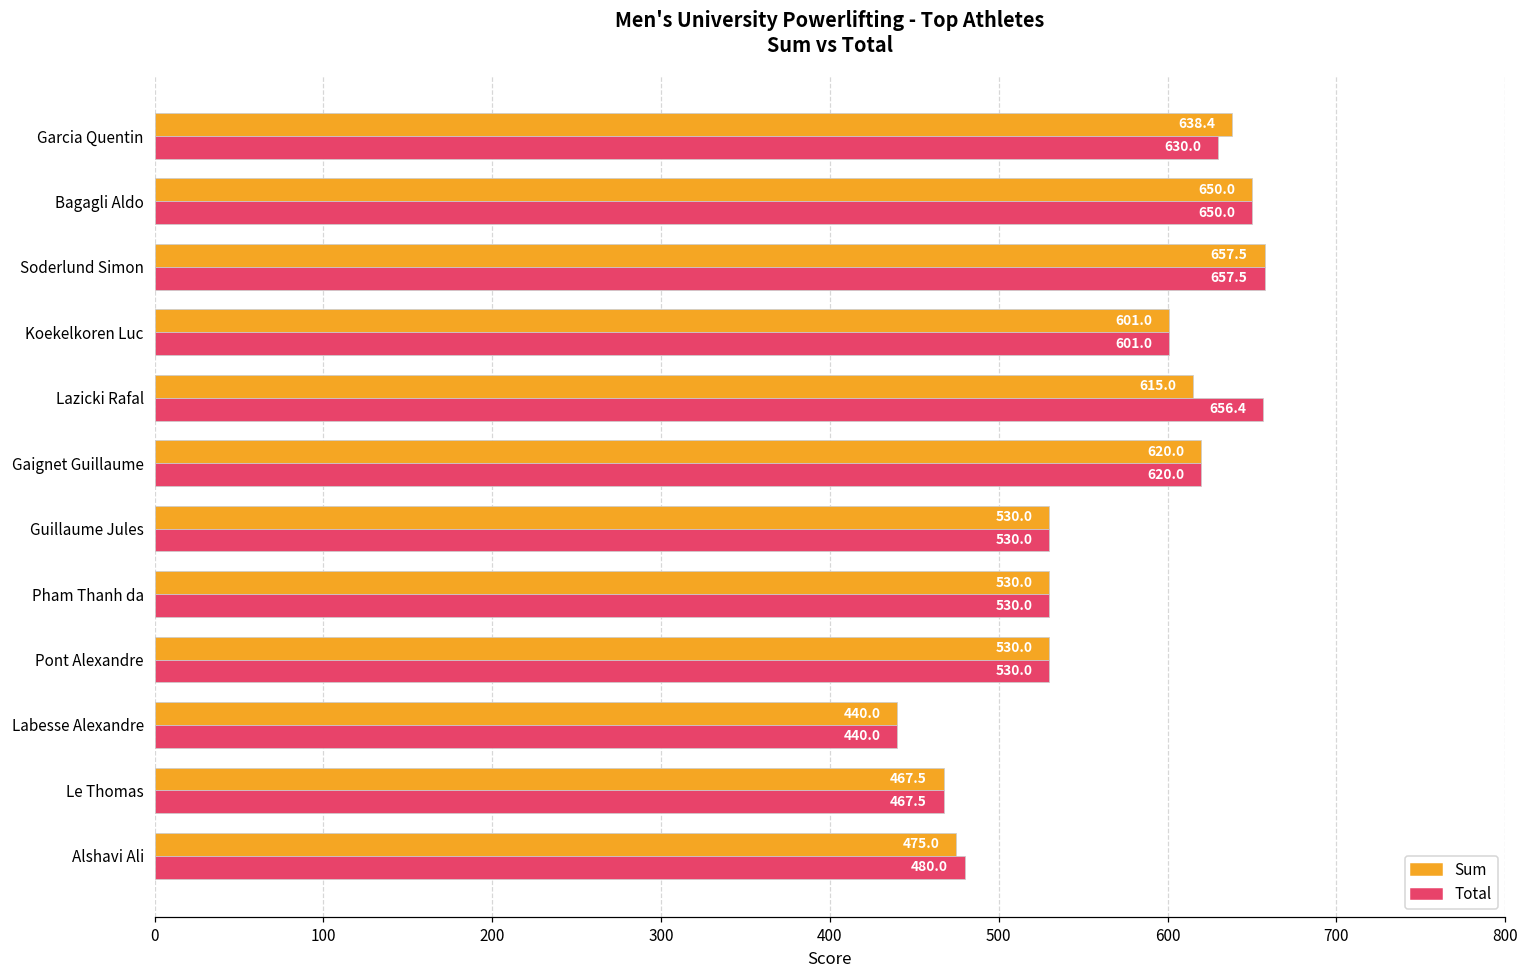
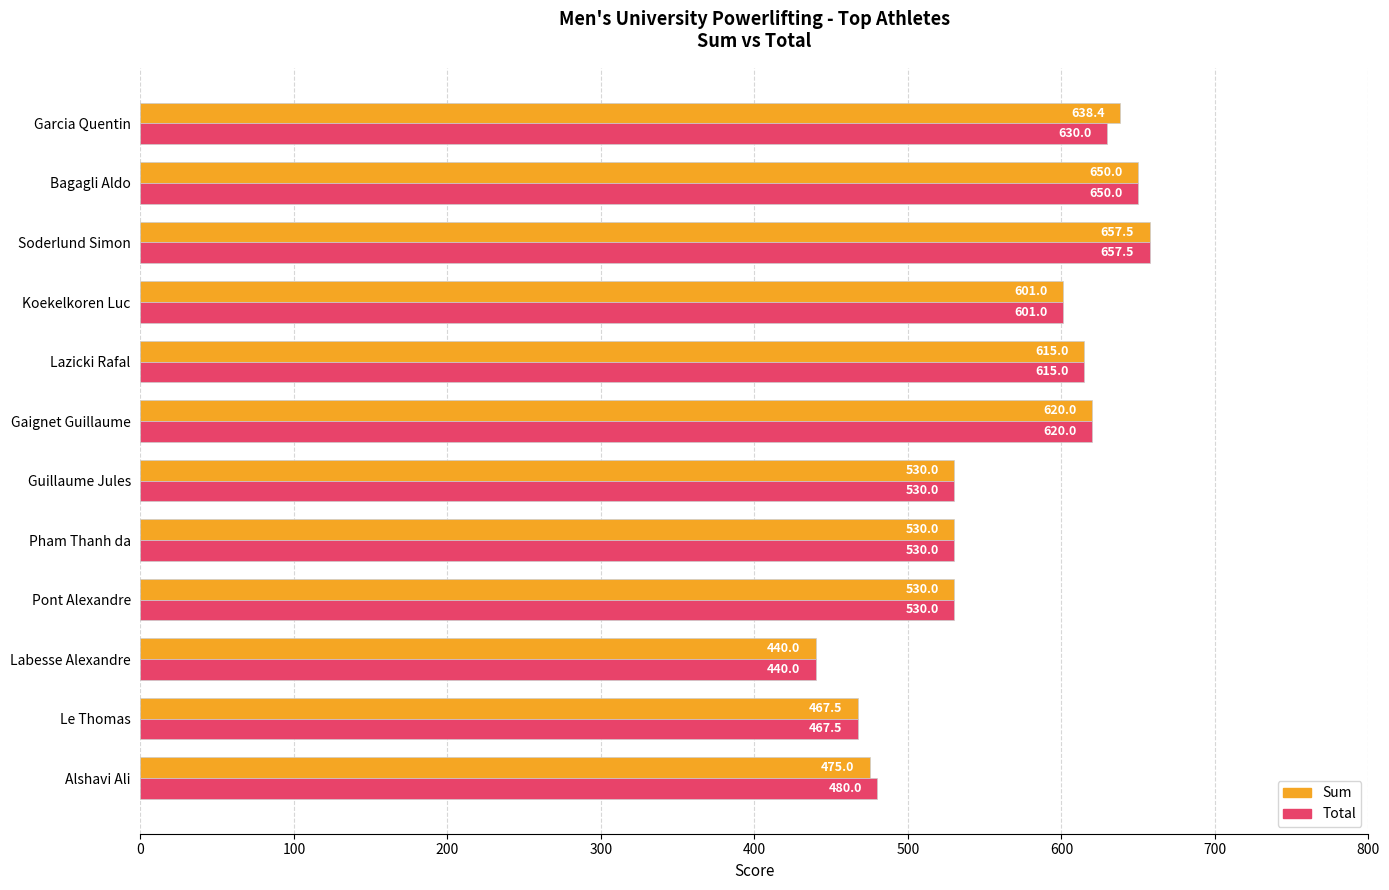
Total, Lazicki Rafal: 656.4 -> 615.0
